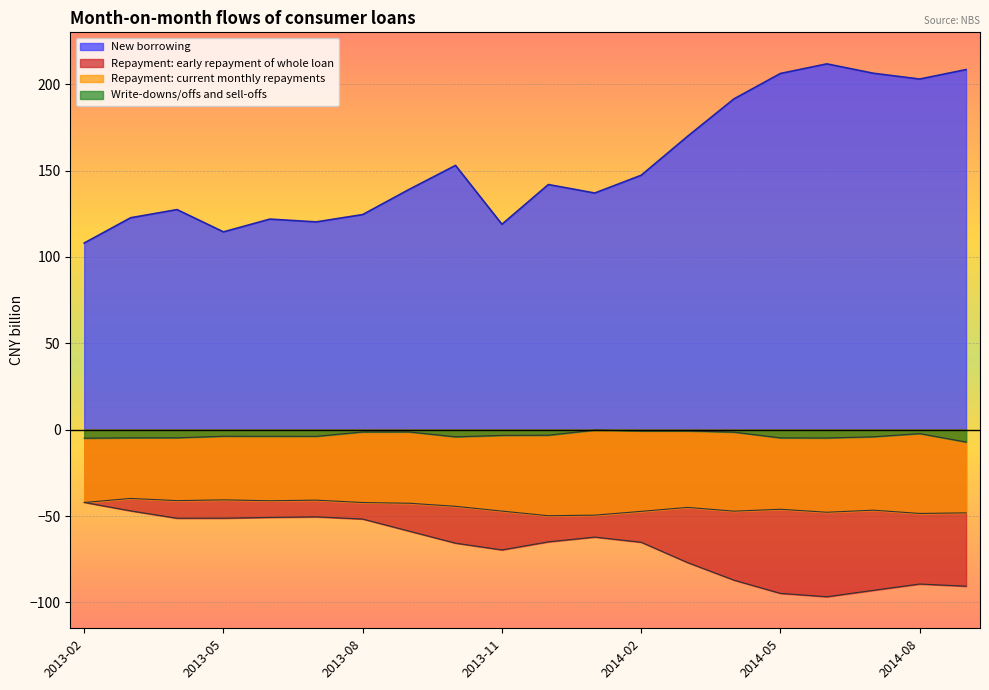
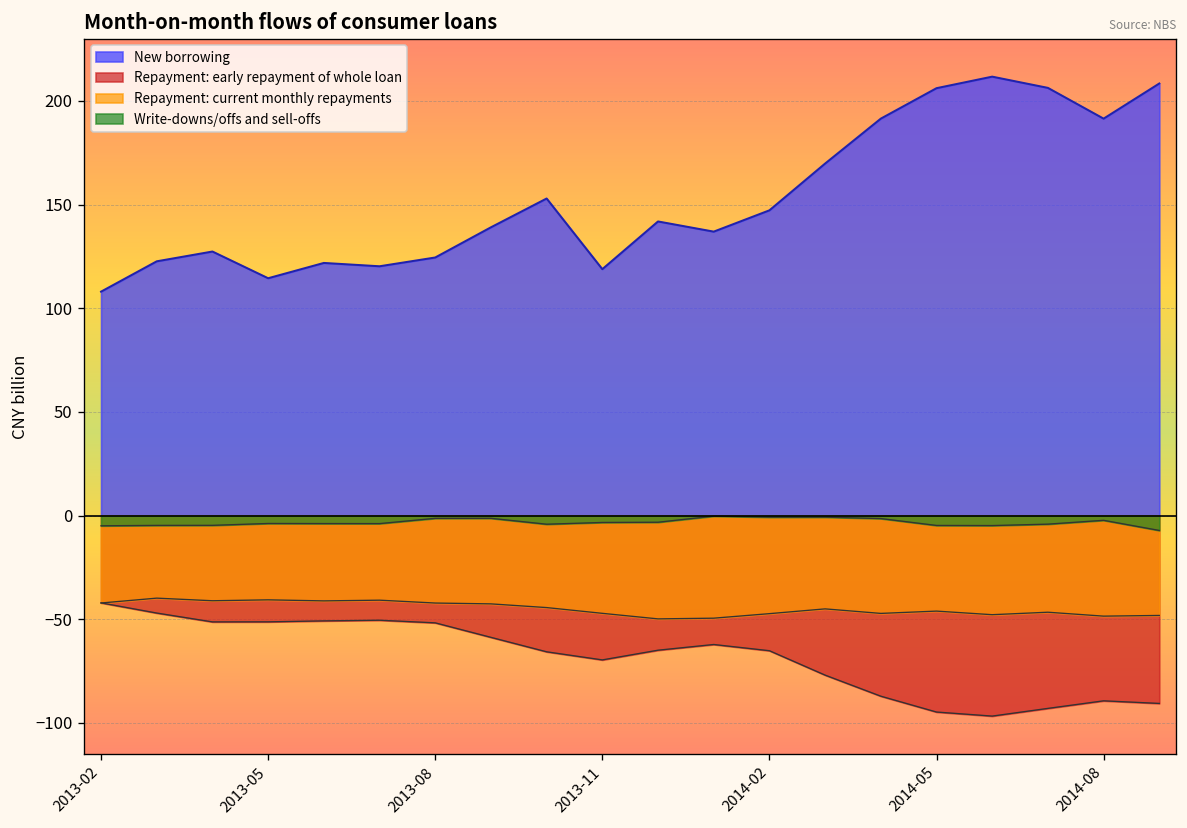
New borrowing, 2014-08: 203 -> 191
